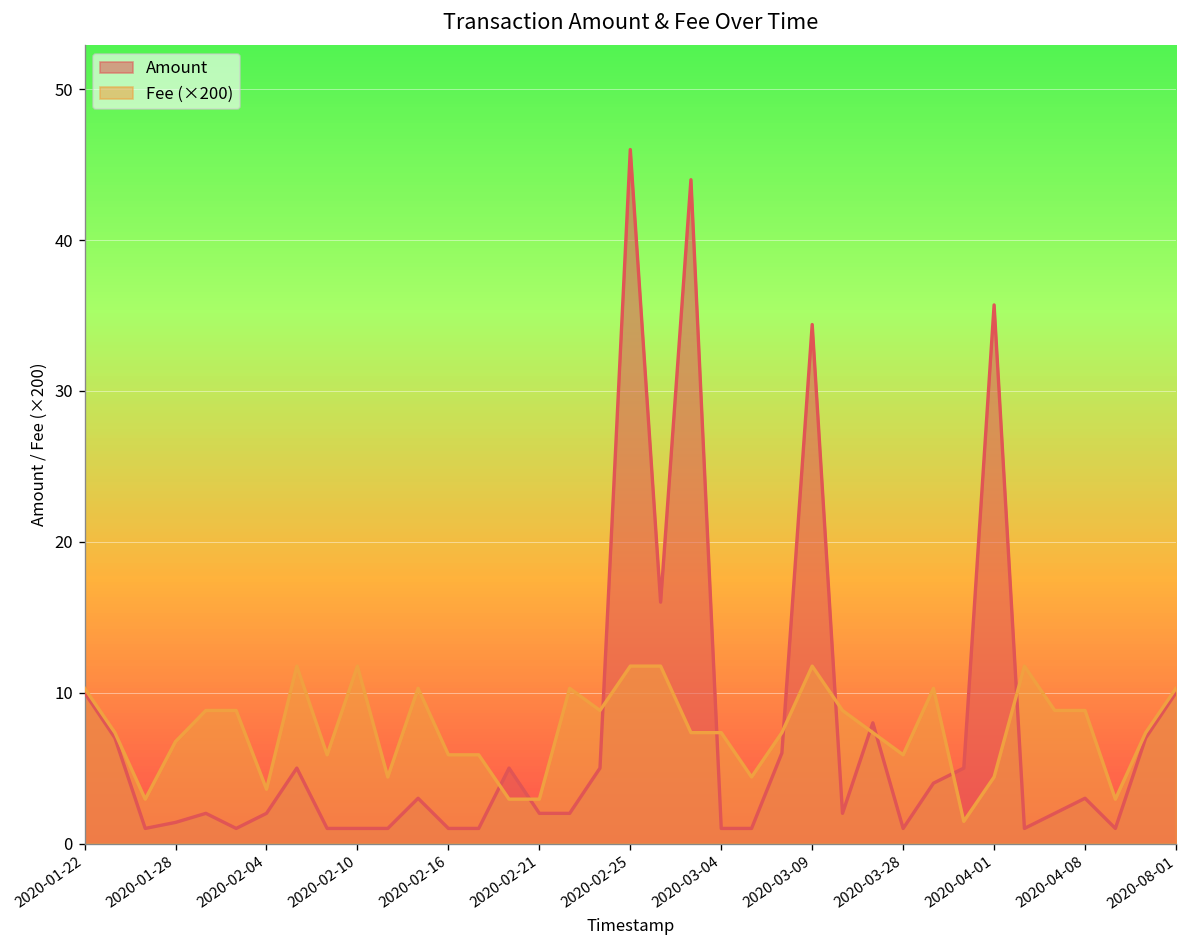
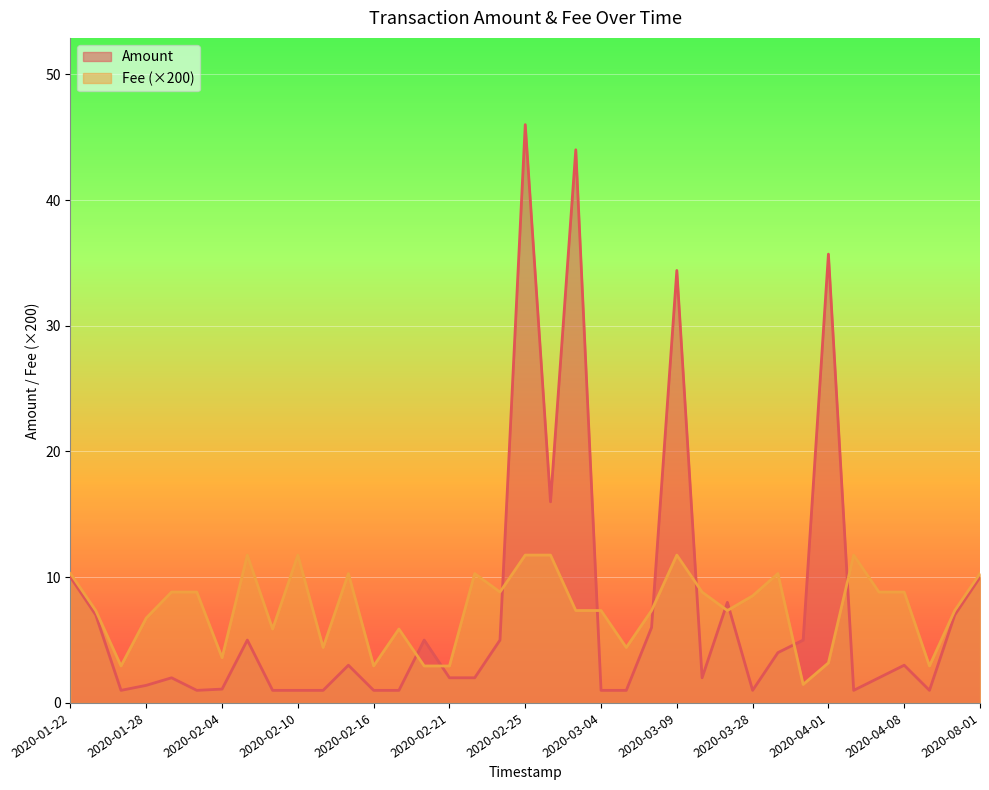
Amount, 2020-02-04: 2.0 -> 1.1
Fee (×200), 2020-02-16: 5.9 -> 2.9
Fee (×200), 2020-03-28: 5.9 -> 8.5
Fee (×200), 2020-04-01: 4.4 -> 3.2
